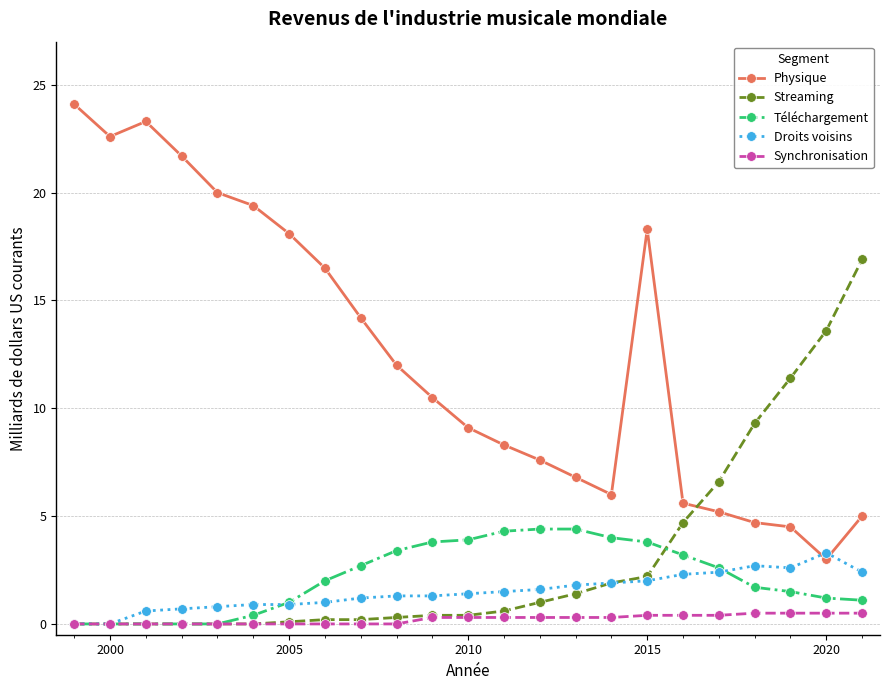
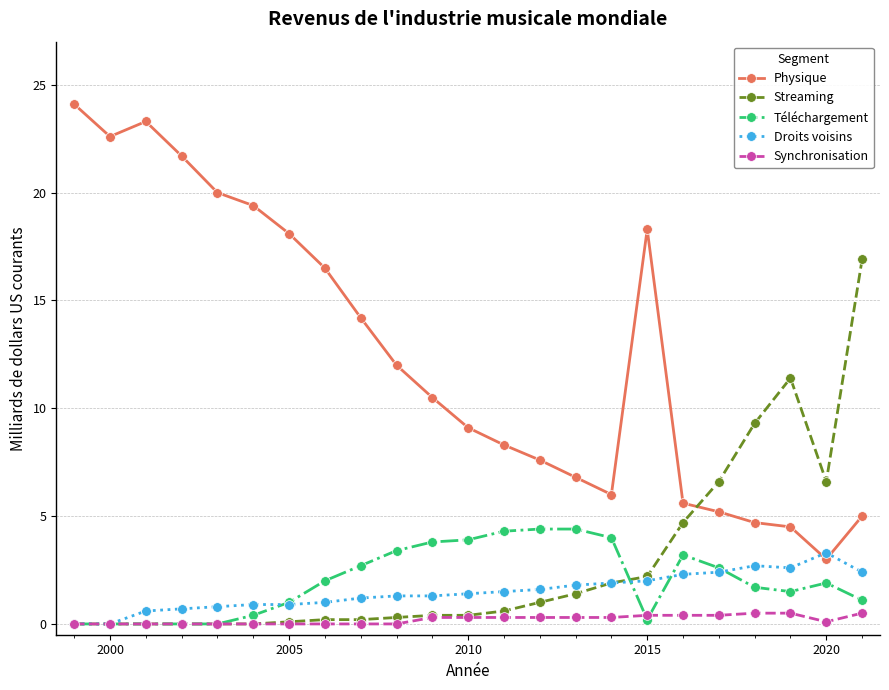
Téléchargement, 2015: 3.8 -> 0.2
Streaming, 2020: 13.6 -> 6.6
Téléchargement, 2020: 1.2 -> 1.9
Synchronisation, 2020: 0.5 -> 0.1
